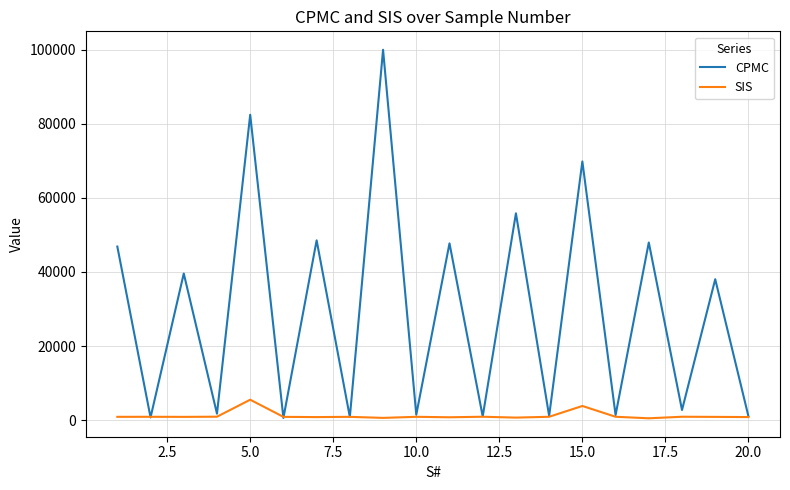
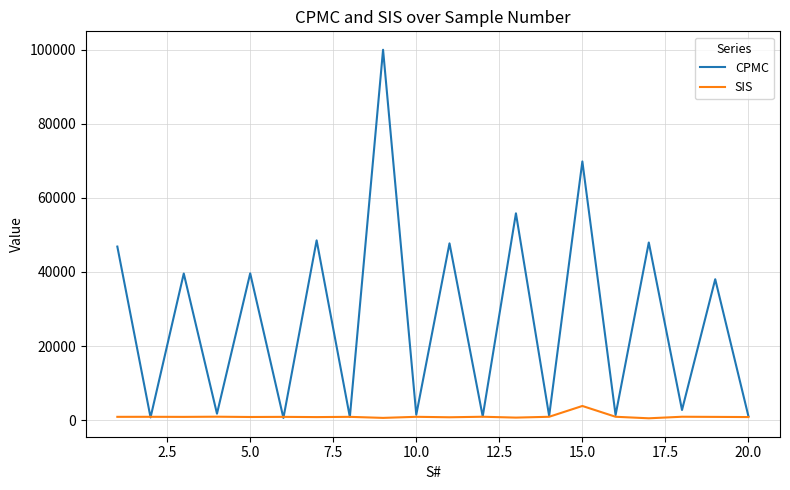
CPMC, 5.0: 82000 -> 40000
SIS, 5.0: 6000 -> 1000
